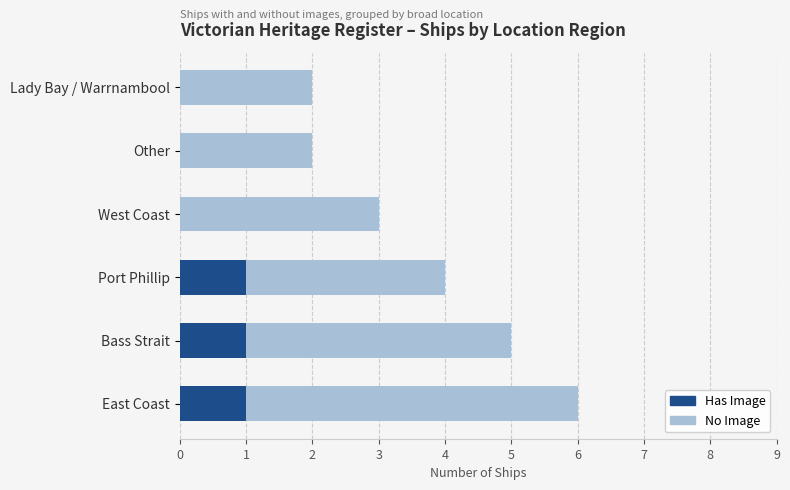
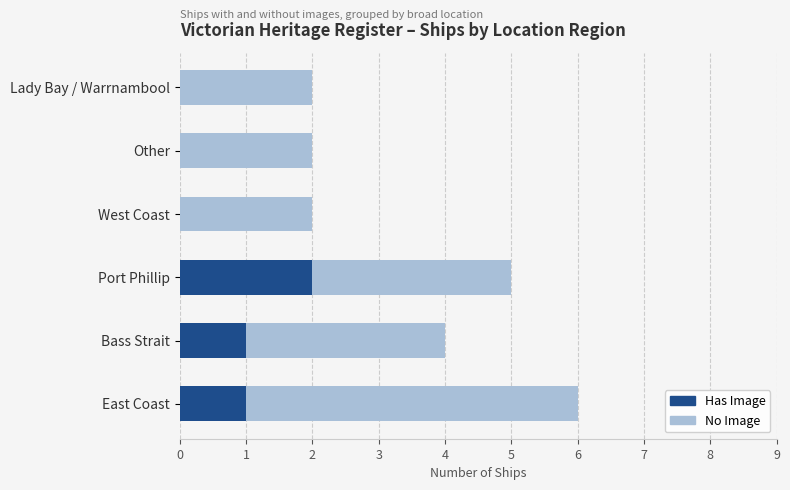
No Image, West Coast: 3 -> 2
Has Image, Port Phillip: 1 -> 2
No Image, Bass Strait: 4 -> 3
